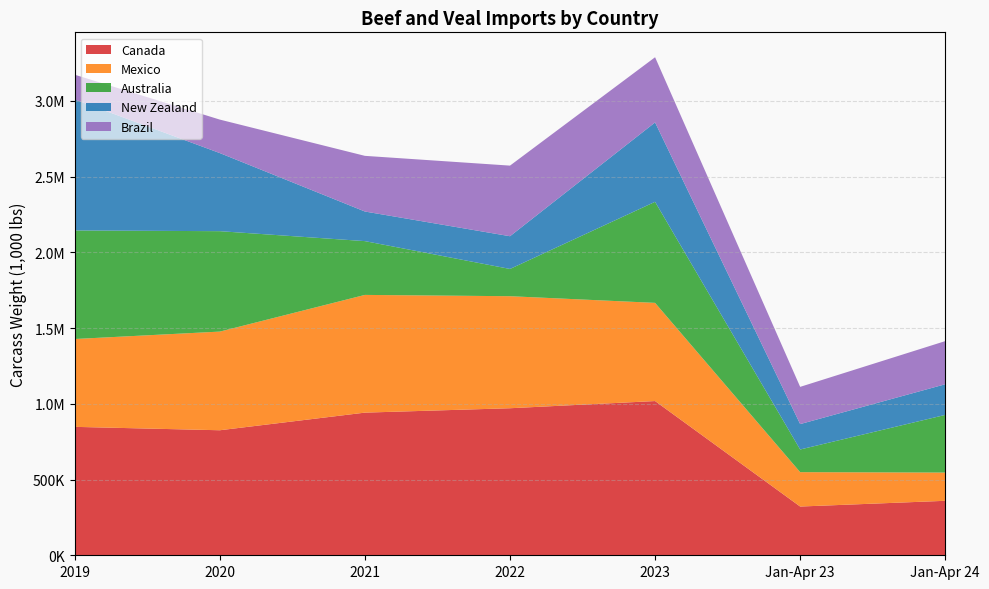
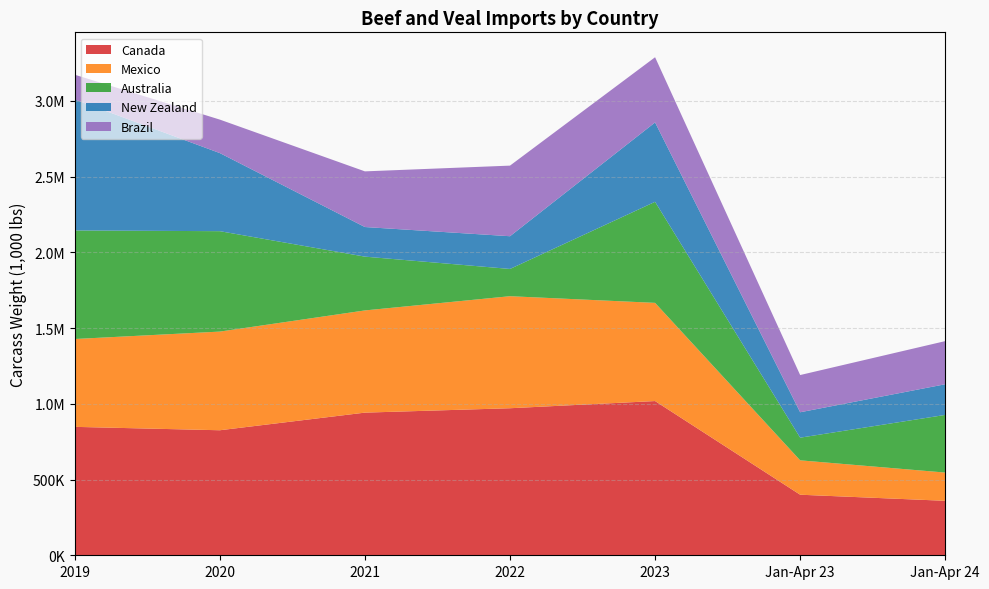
Mexico, 2021: 780000 -> 670000
Canada, Jan-Apr 23: 320000 -> 400000
